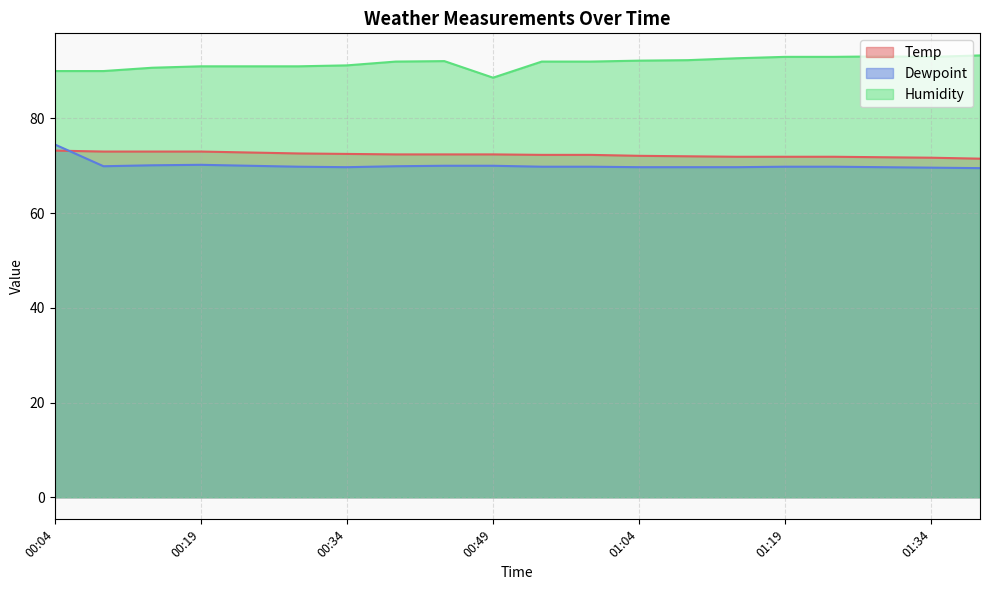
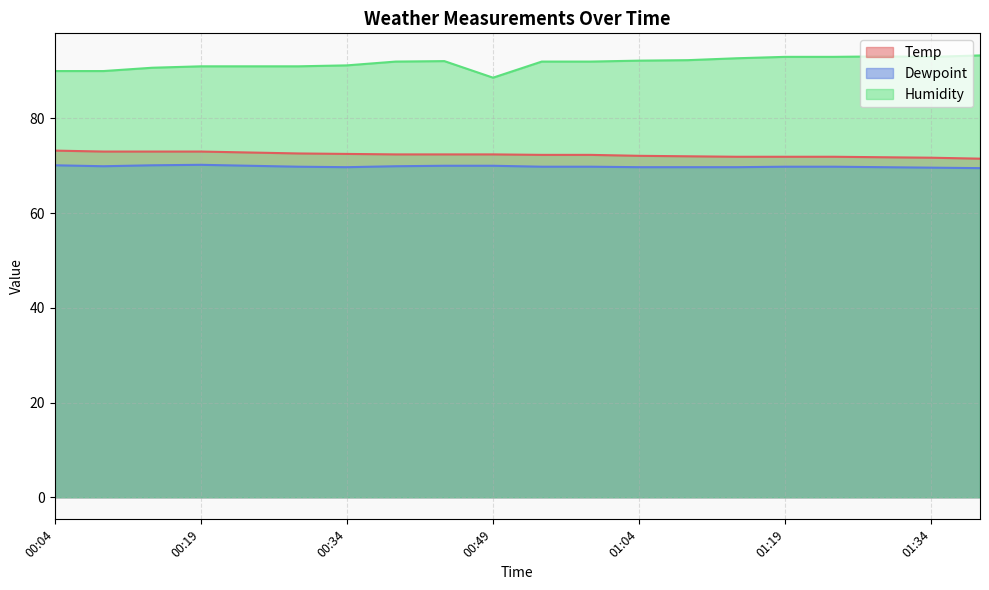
Dewpoint, 00:04: 75 -> 70
